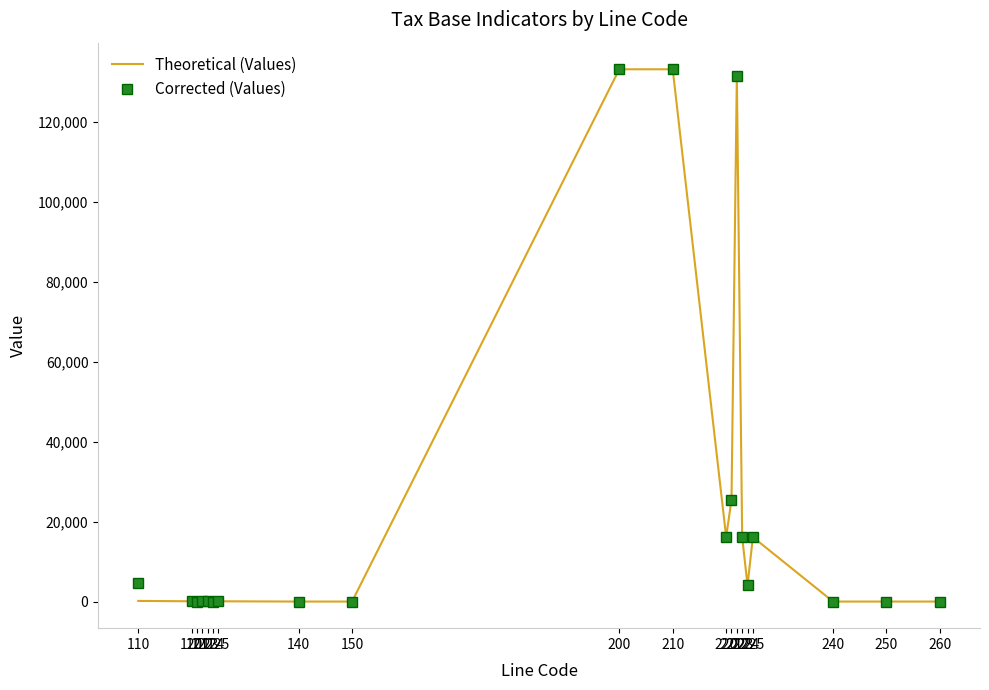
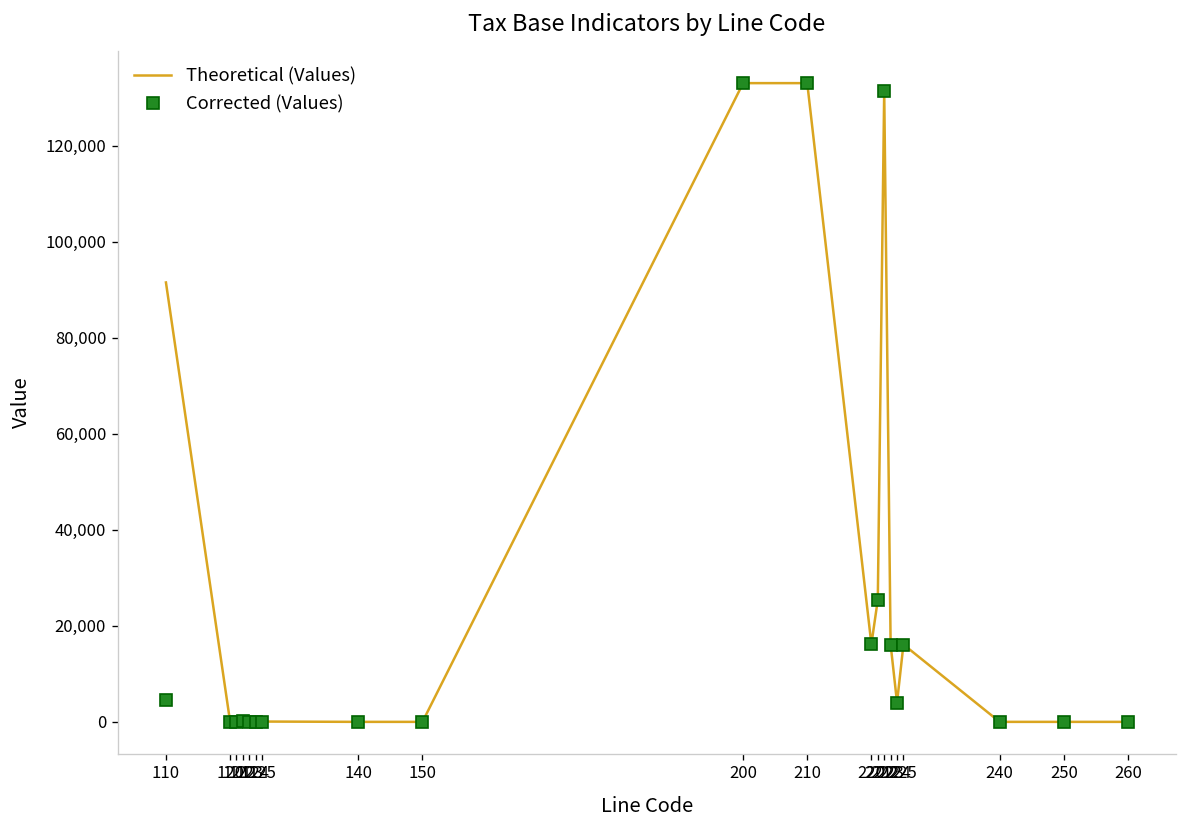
Theoretical (Values), 110: 0 -> 92,000
